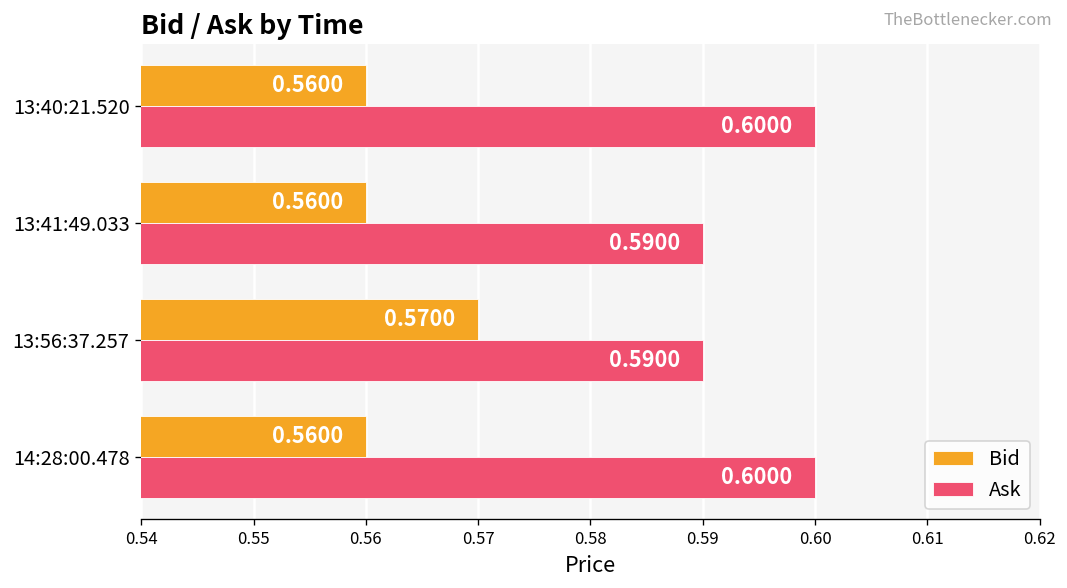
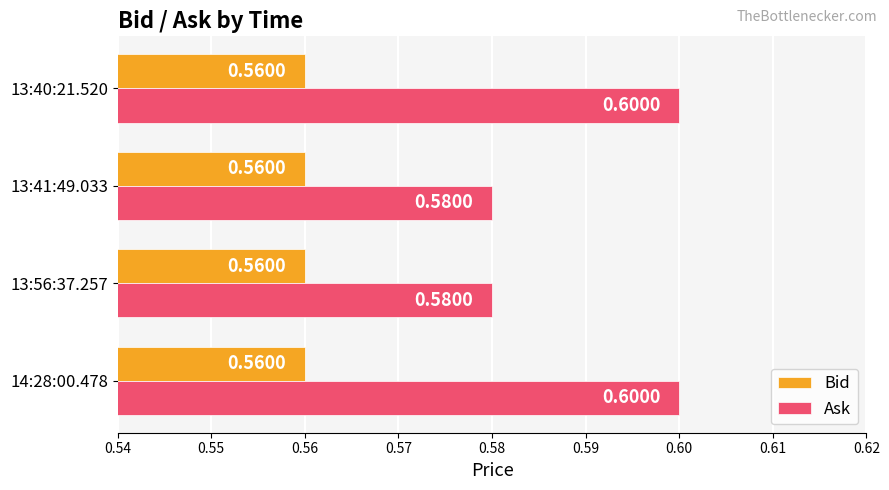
Ask, 13:41:49.033: 0.5900 -> 0.5800
Bid, 13:56:37.257: 0.5700 -> 0.5600
Ask, 13:56:37.257: 0.5900 -> 0.5800
